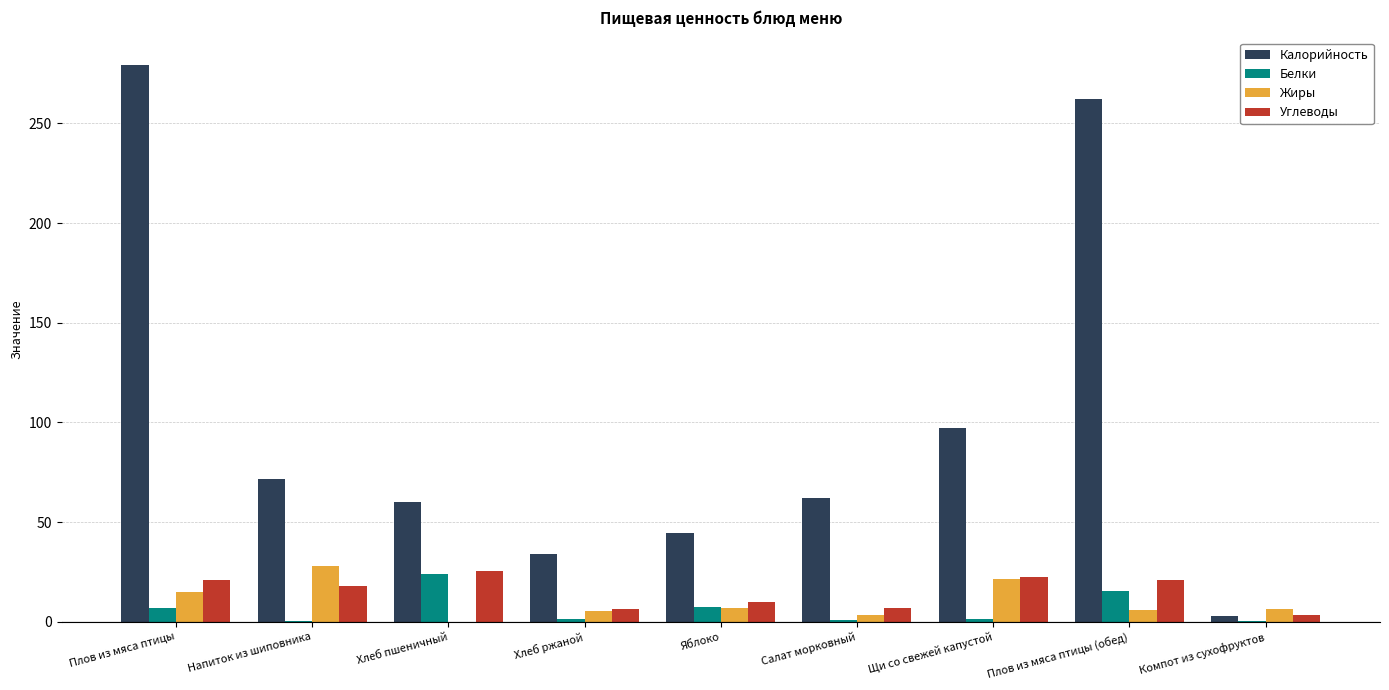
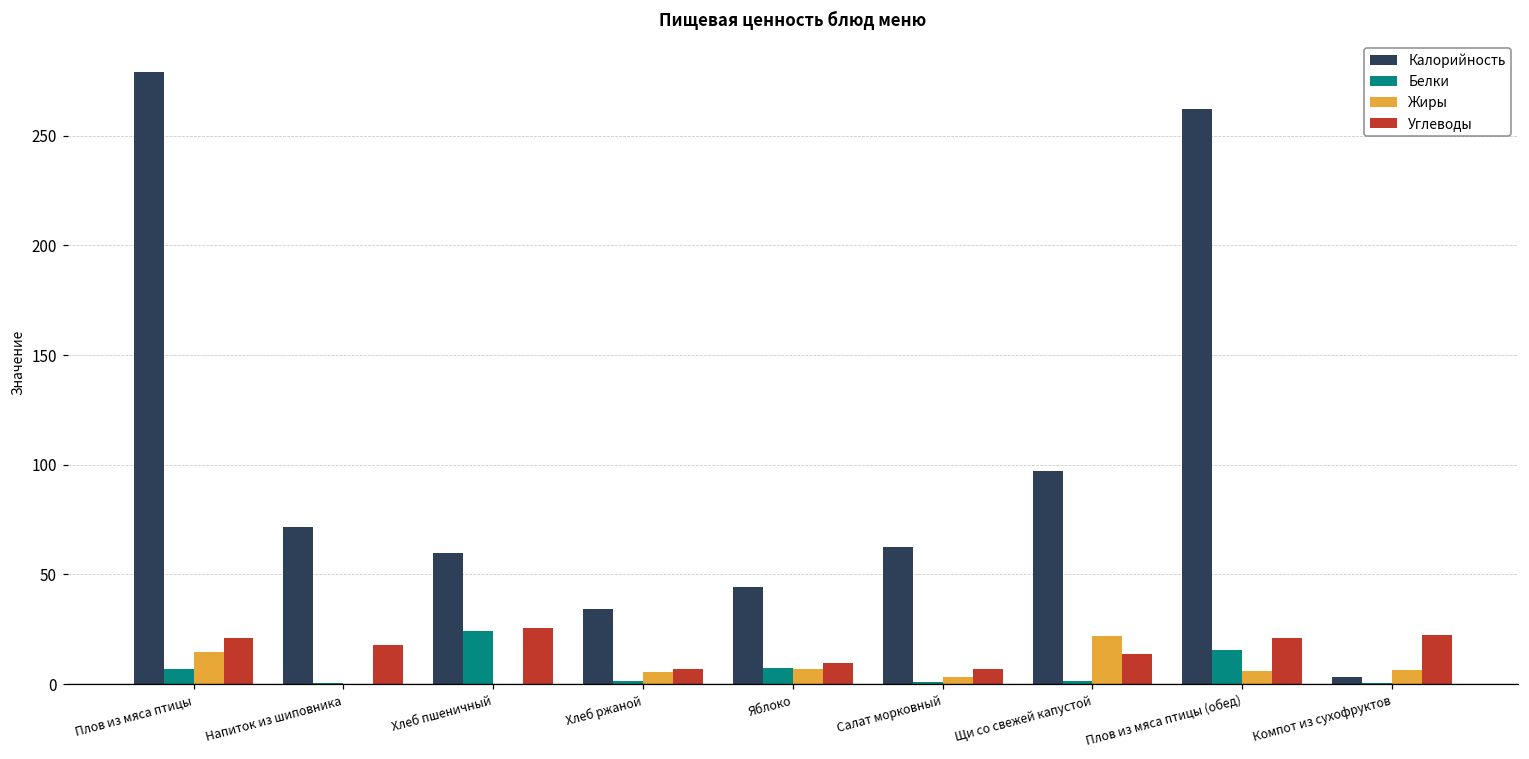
Жиры, Напиток из шиповника: 28 -> 0
Углеводы, Щи со свежей капустой: 23 -> 14
Углеводы, Компот из сухофруктов: 3 -> 22
